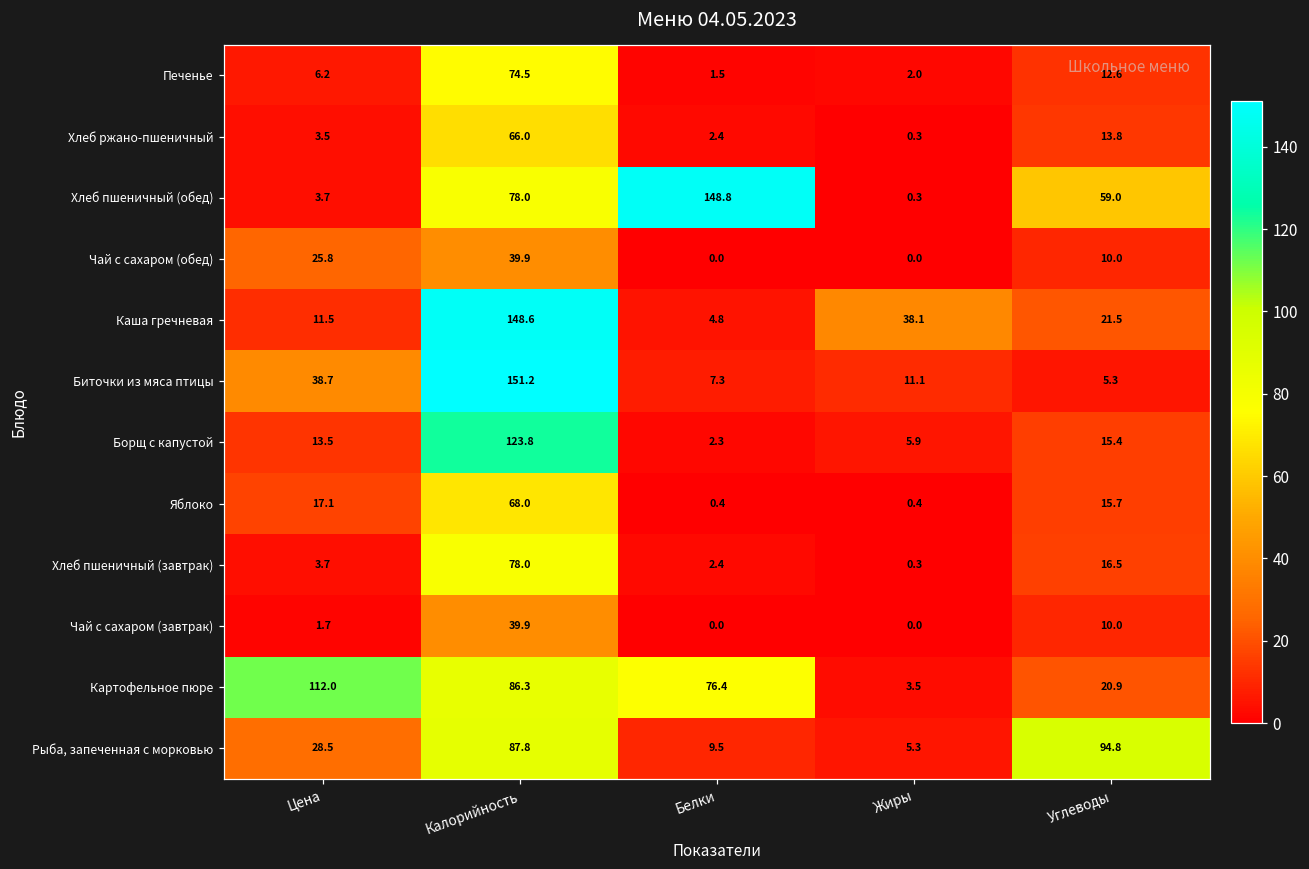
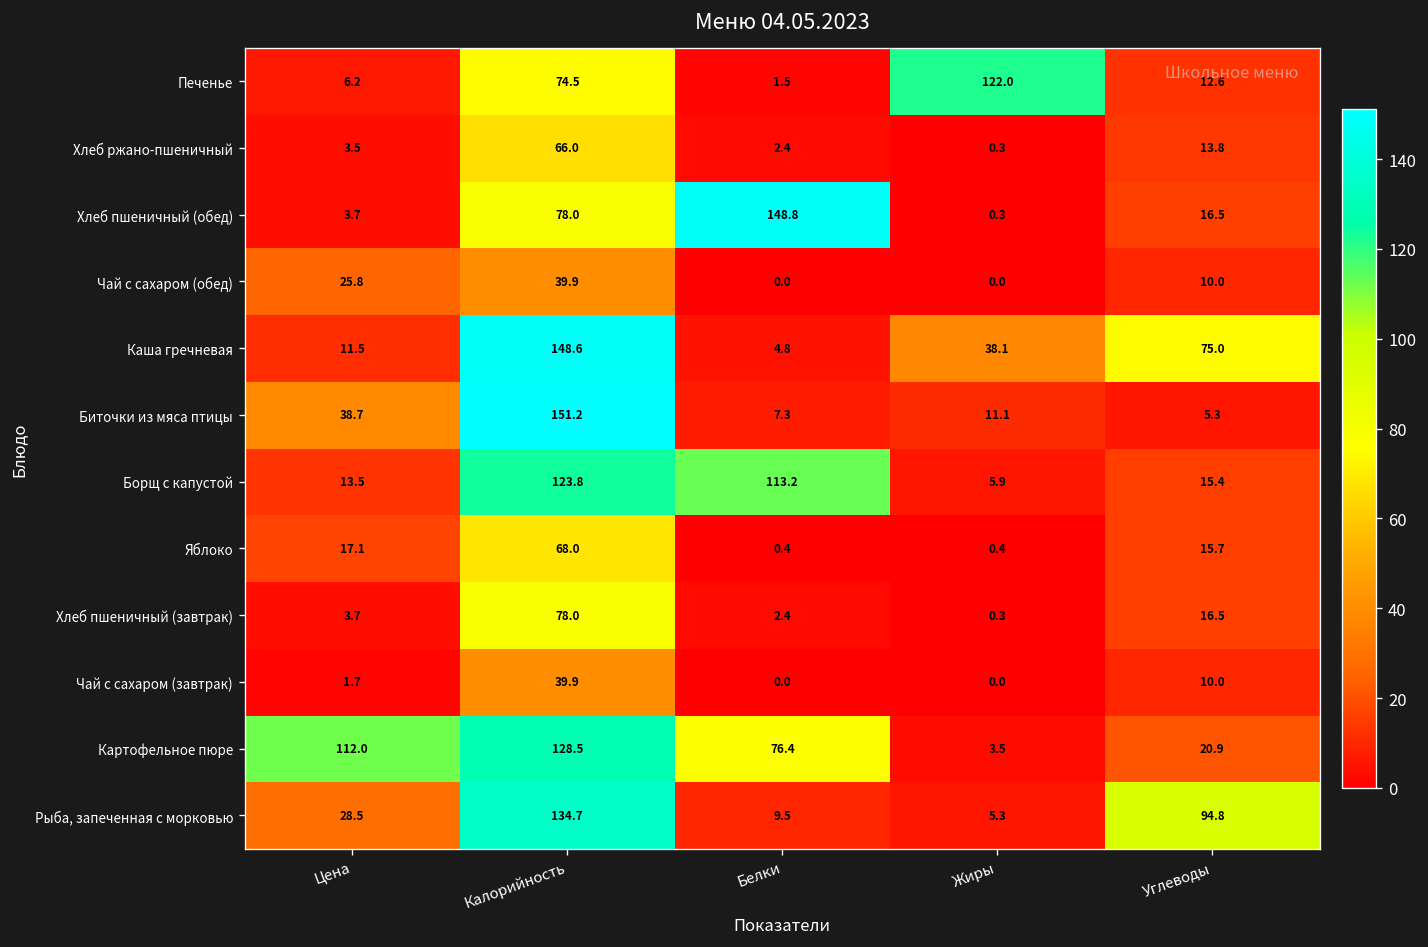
Печенье, Жиры: 2.0 -> 122.0
Хлеб пшеничный (обед), Углеводы: 59.0 -> 16.5
Каша гречневая, Углеводы: 21.5 -> 75.0
Борщ с капустой, Белки: 2.3 -> 113.2
Картофельное пюре, Калорийность: 86.3 -> 128.5
Рыба, запеченная с морковью, Калорийность: 87.8 -> 134.7
